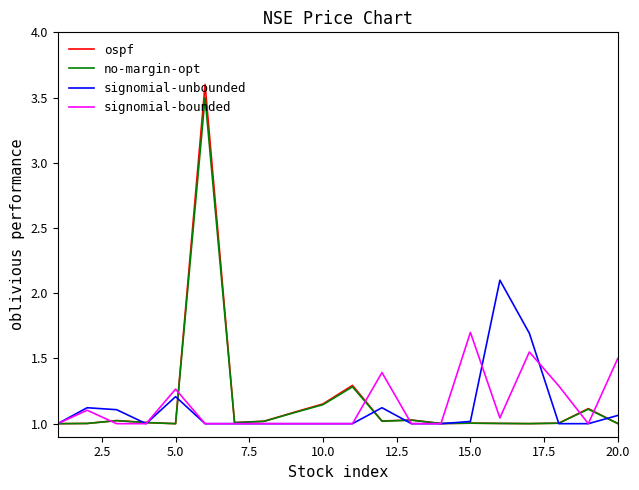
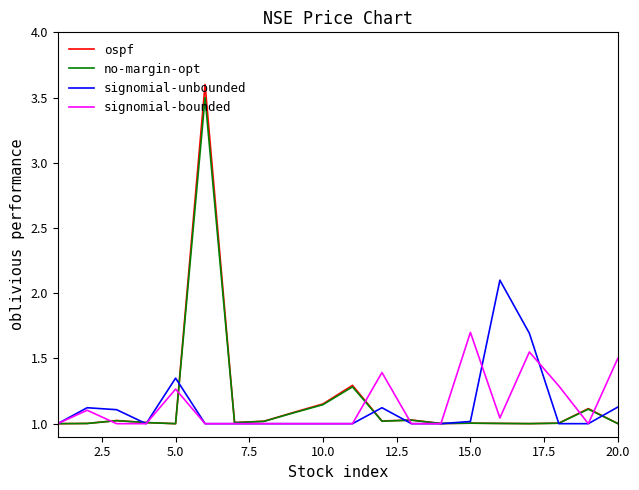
signomial-unbounded, 5.0: 1.21 -> 1.35
signomial-unbounded, 20.0: 1.06 -> 1.13
